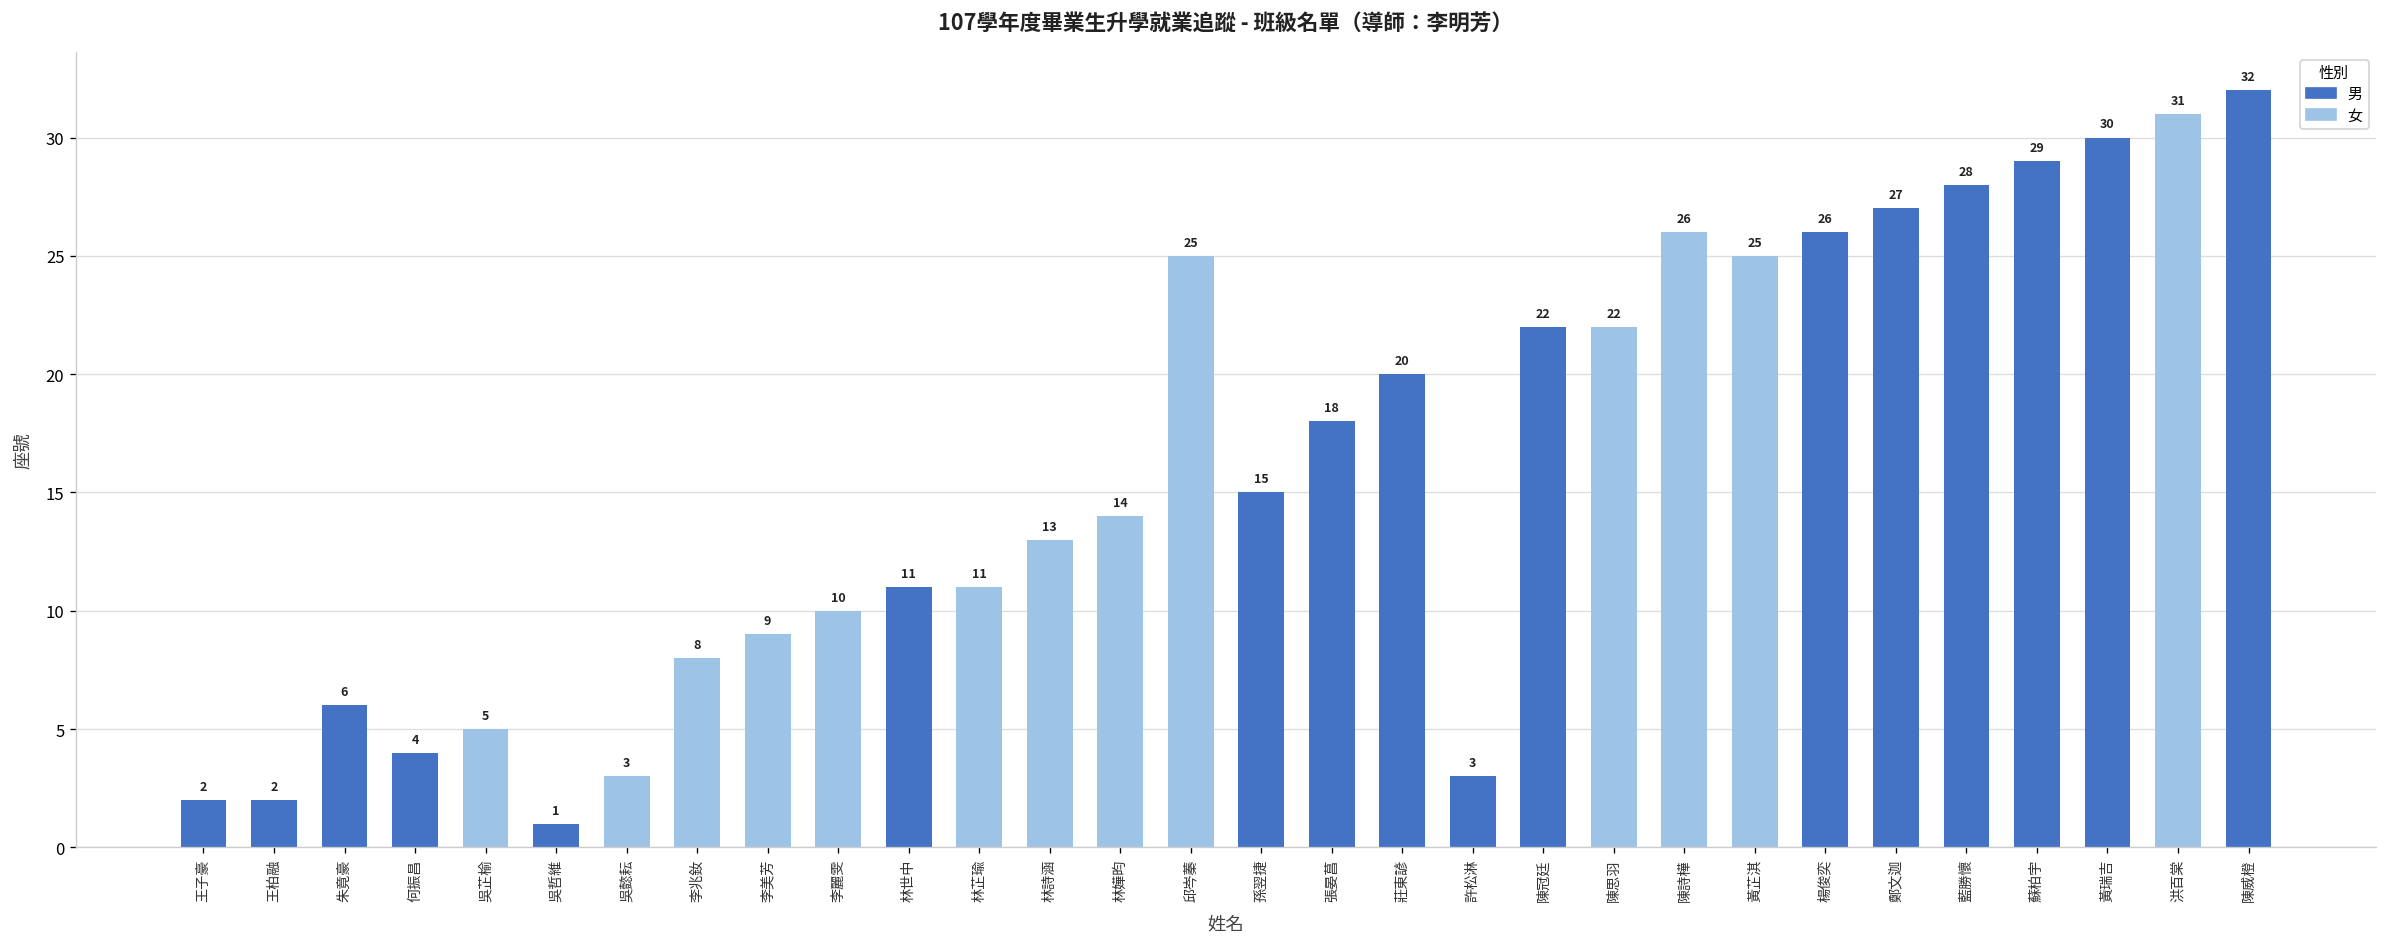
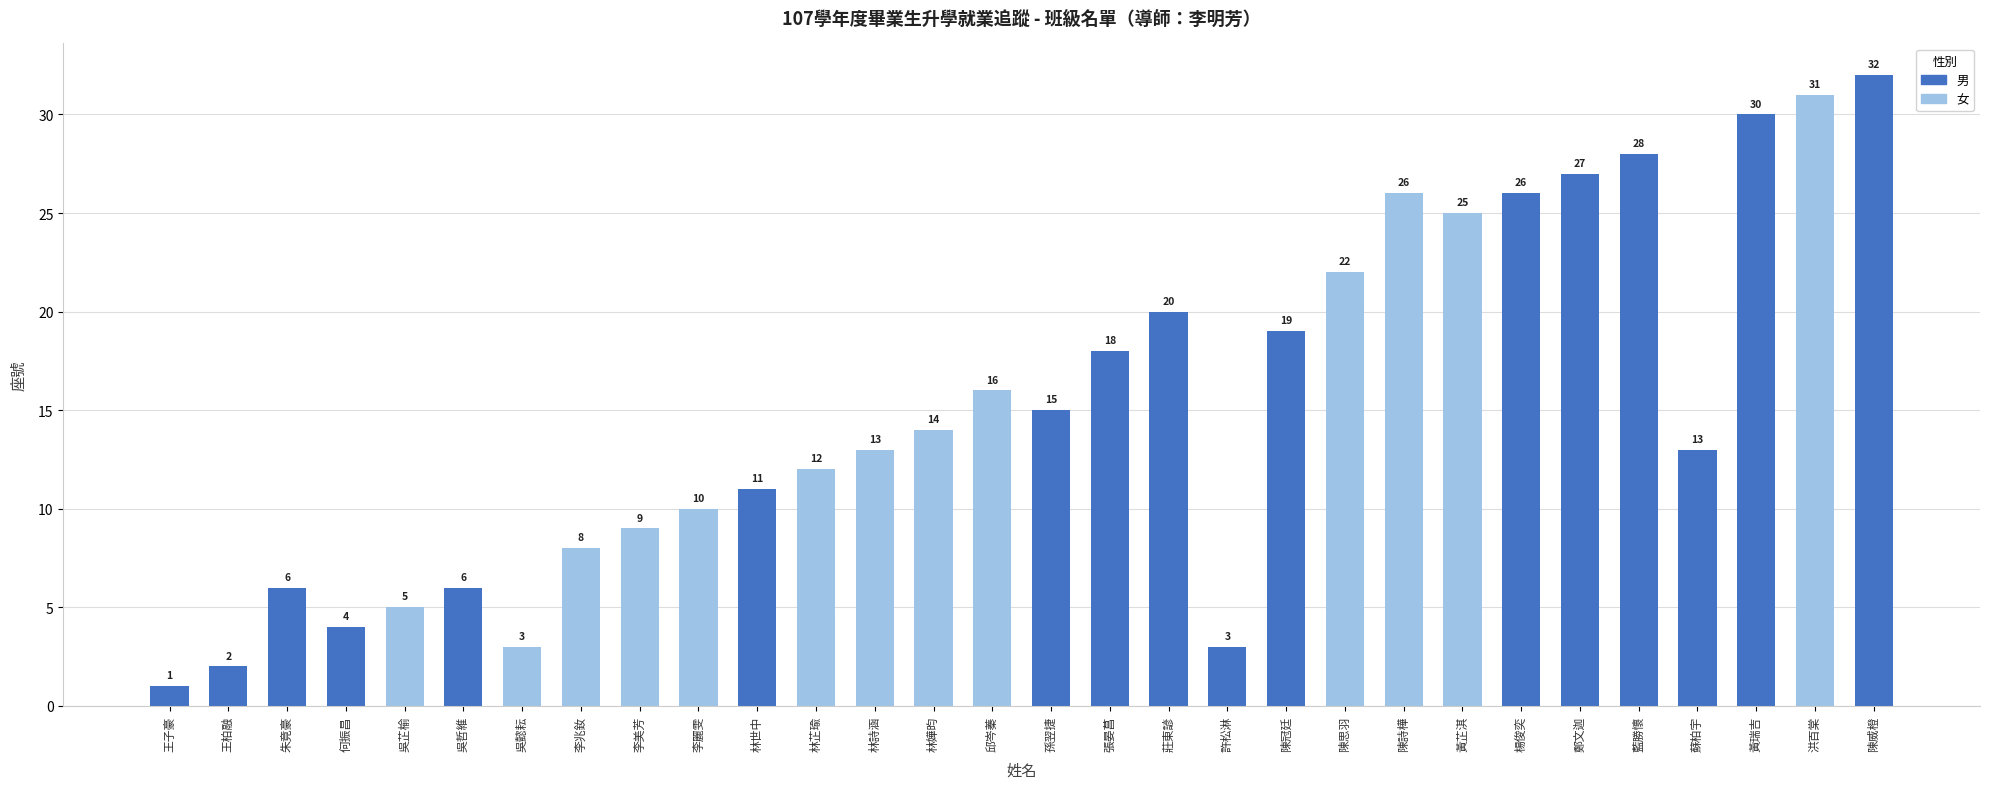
王子豪: 2 -> 1
吳哲維: 1 -> 6
林芷瑜: 11 -> 12
邱岑蓁: 25 -> 16
陳冠廷: 22 -> 19
蘇柏宇: 29 -> 13
